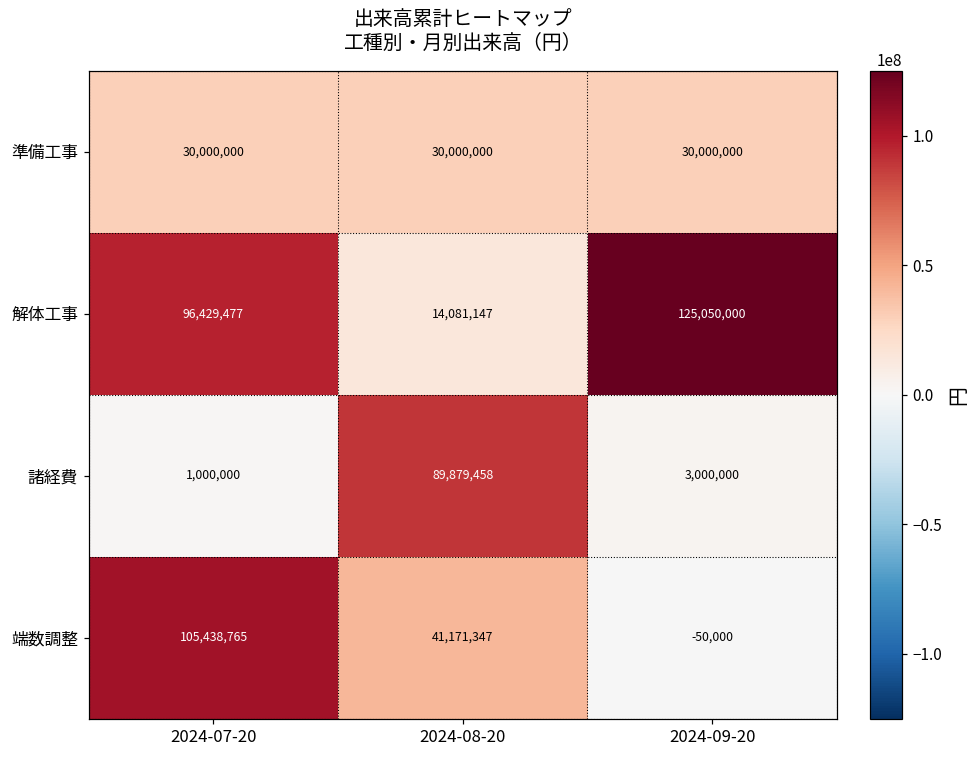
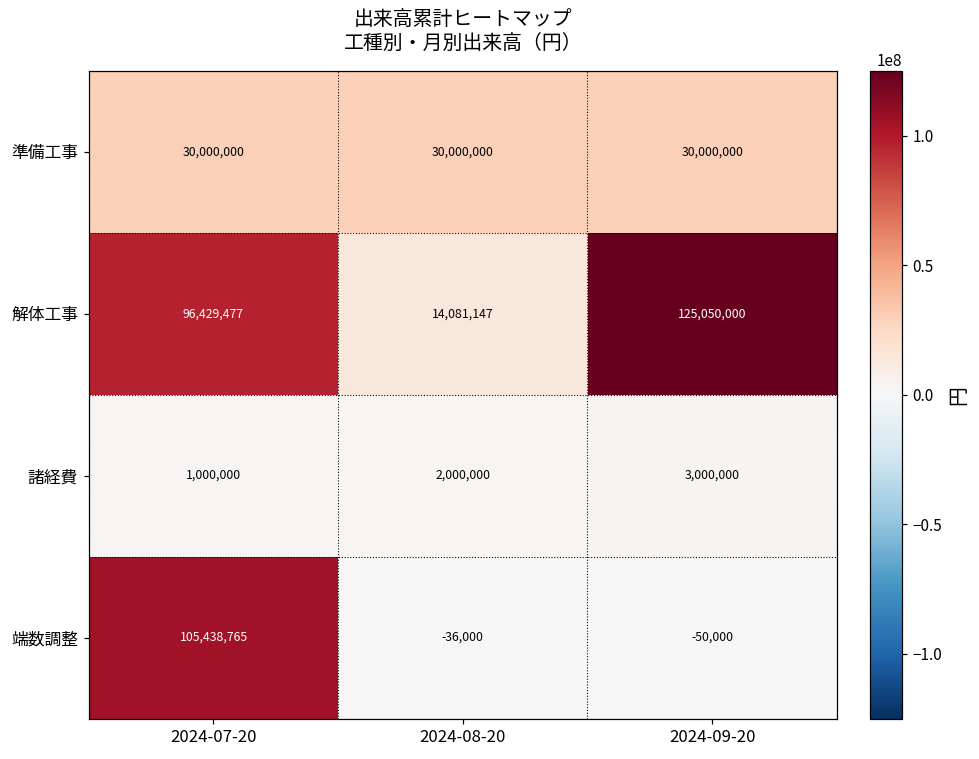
諸経費, 2024-08-20: 89,879,458 -> 2,000,000
端数調整, 2024-08-20: 41,171,347 -> -36,000
